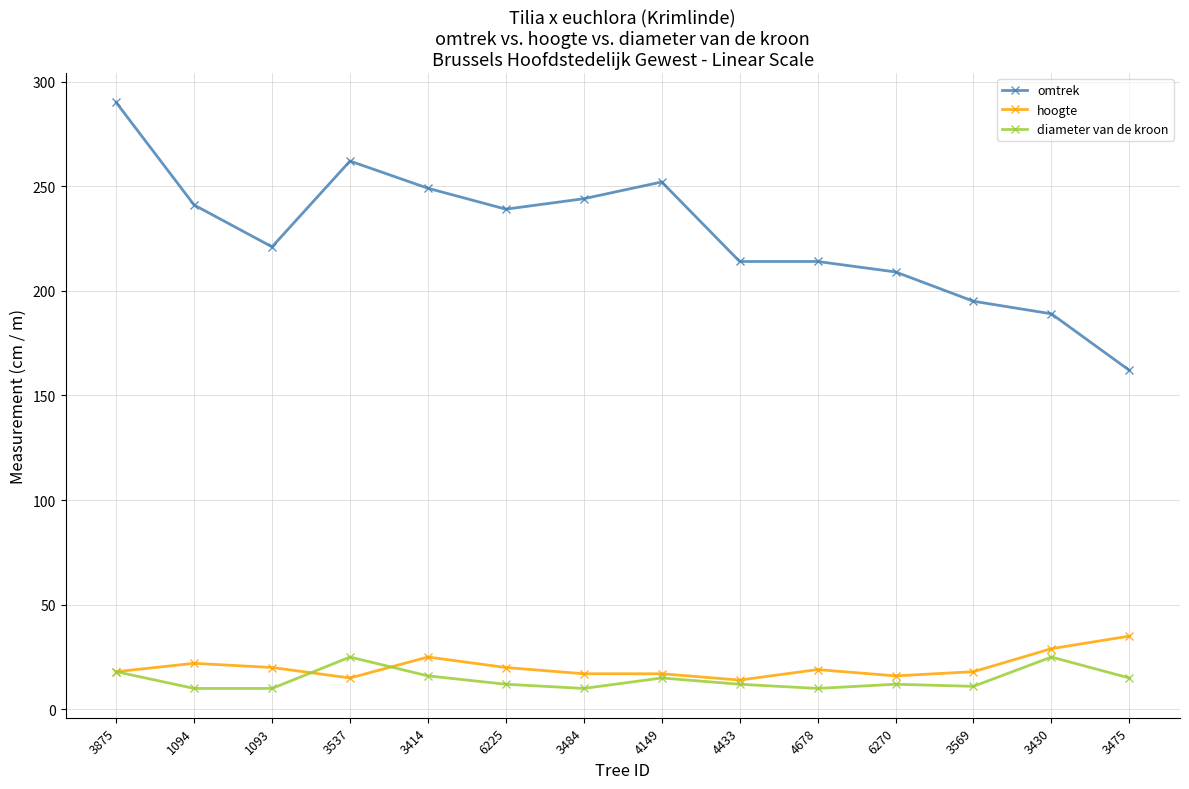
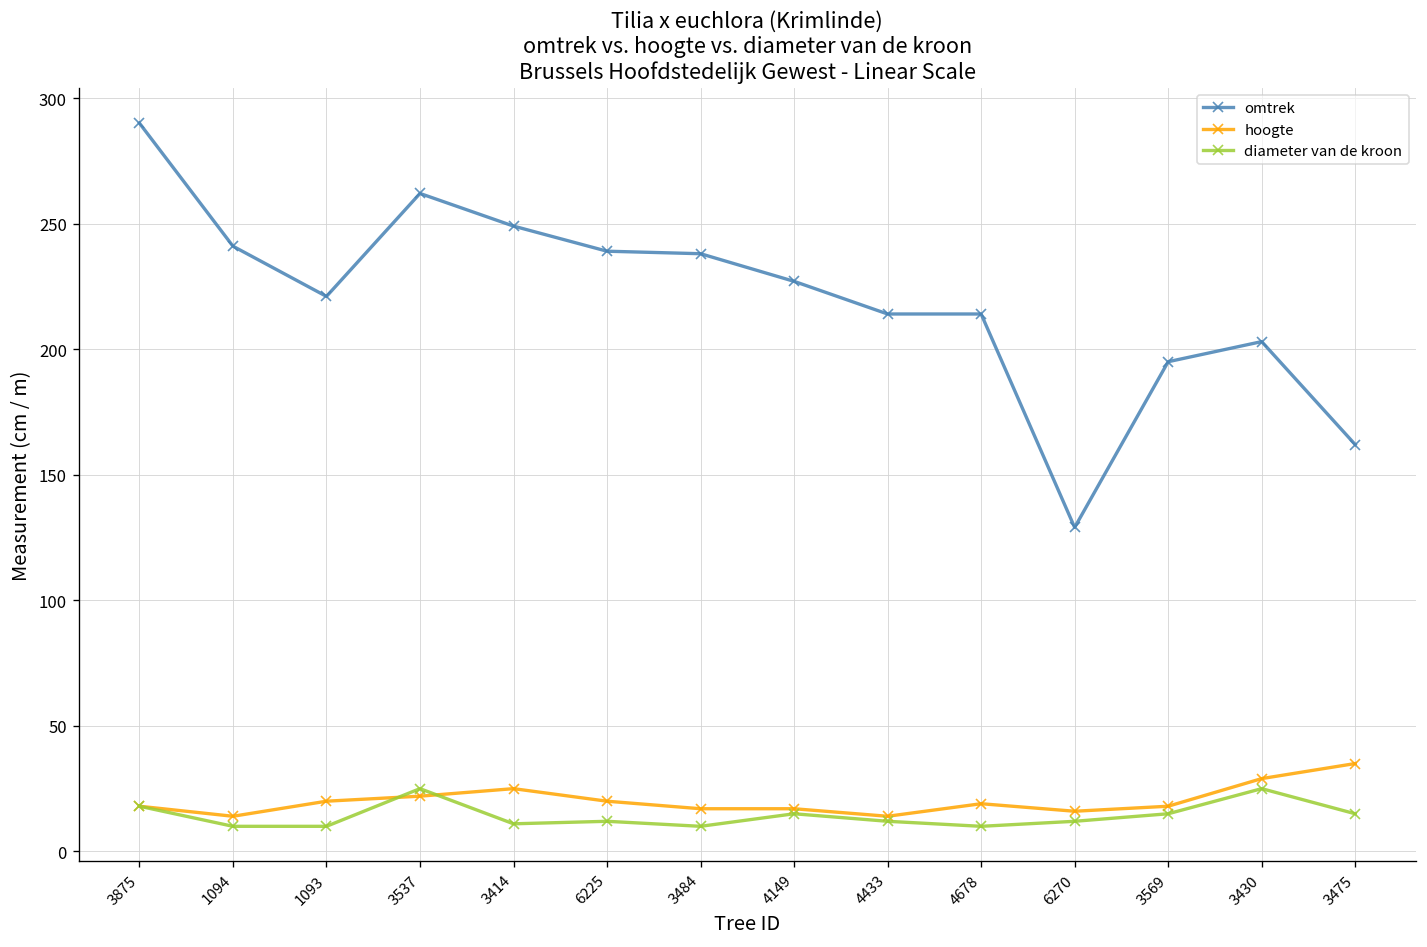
hoogte, 1094: 22 -> 14
hoogte, 3537: 15 -> 22
diameter van de kroon, 3414: 16 -> 11
omtrek, 3484: 244 -> 238
omtrek, 4149: 252 -> 227
omtrek, 6270: 209 -> 129
diameter van de kroon, 3569: 11 -> 15
omtrek, 3430: 189 -> 203
